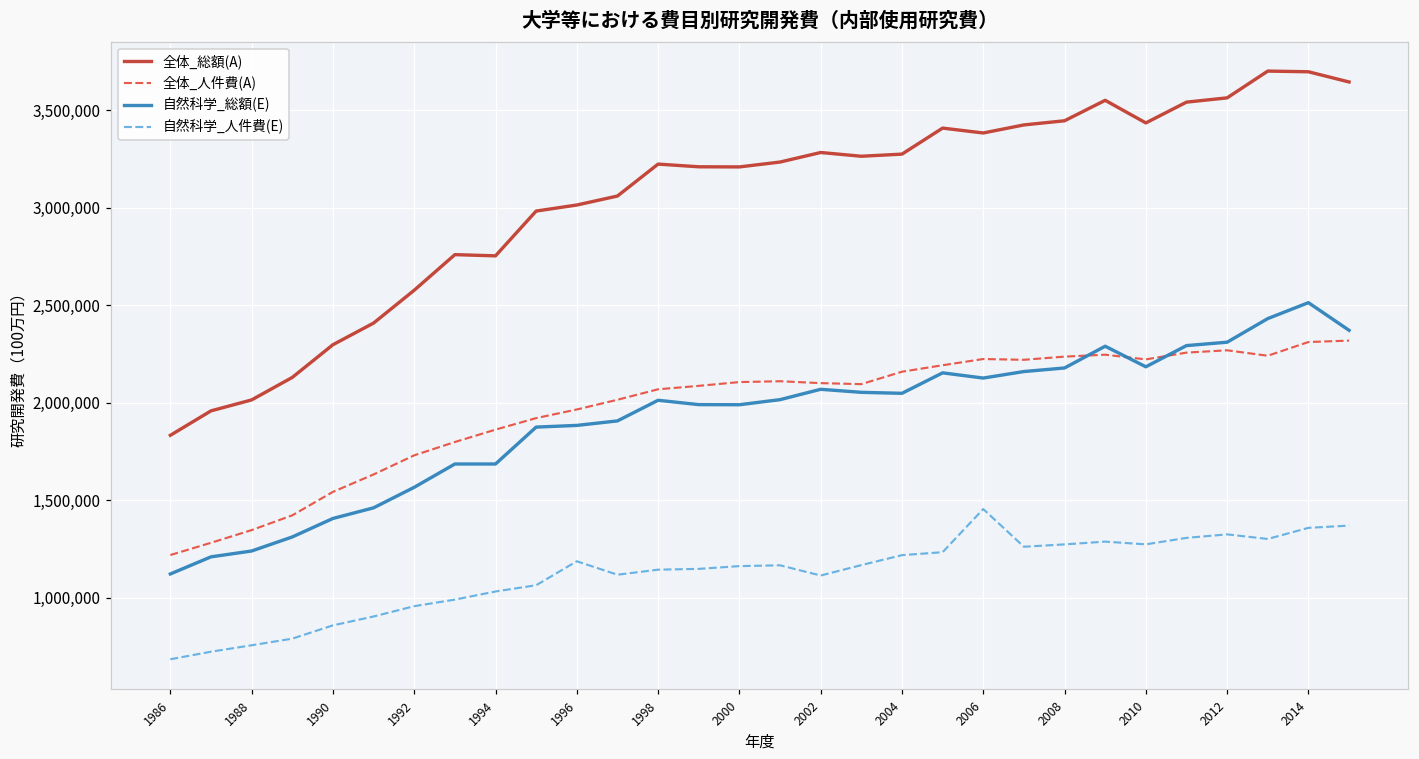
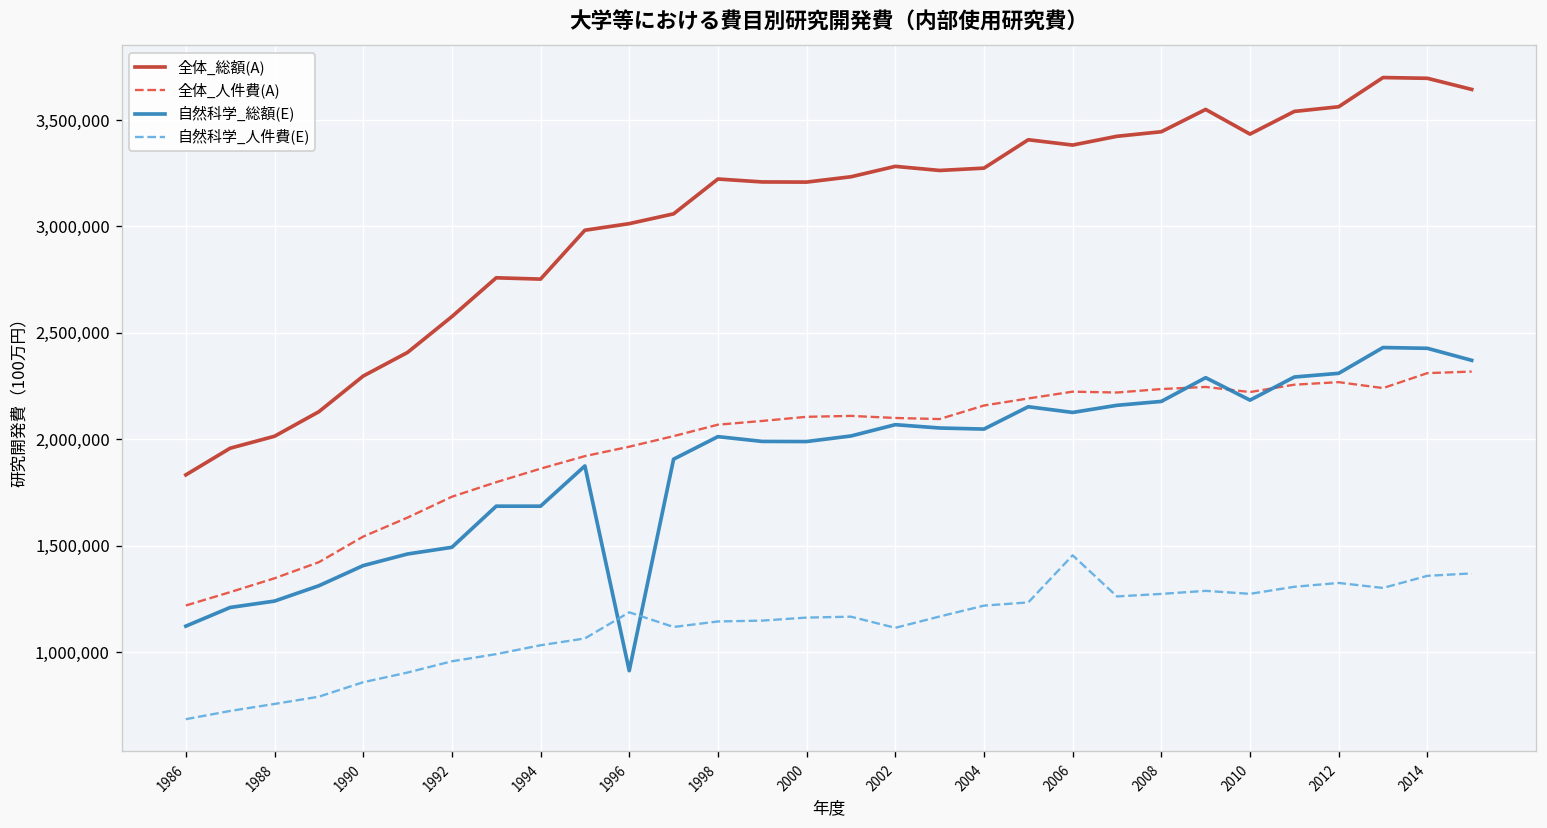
自然科学_総額(E), 1992: 1,570,000 -> 1,490,000
自然科学_総額(E), 1996: 1,880,000 -> 910,000
自然科学_総額(E), 2014: 2,510,000 -> 2,430,000
